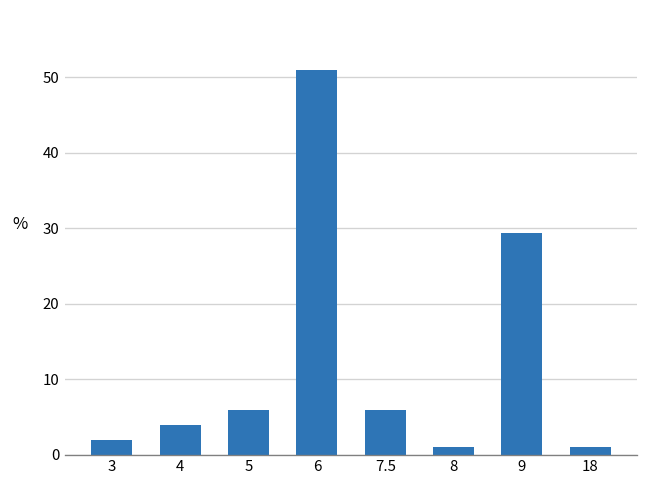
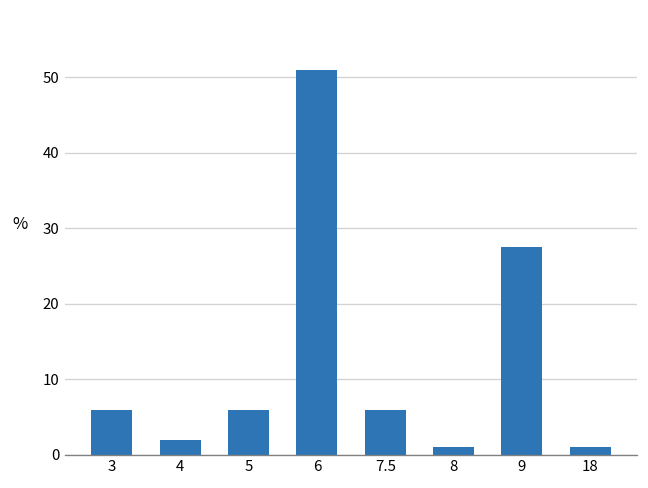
3: 2 -> 6
4: 4 -> 2
9: 29 -> 27
